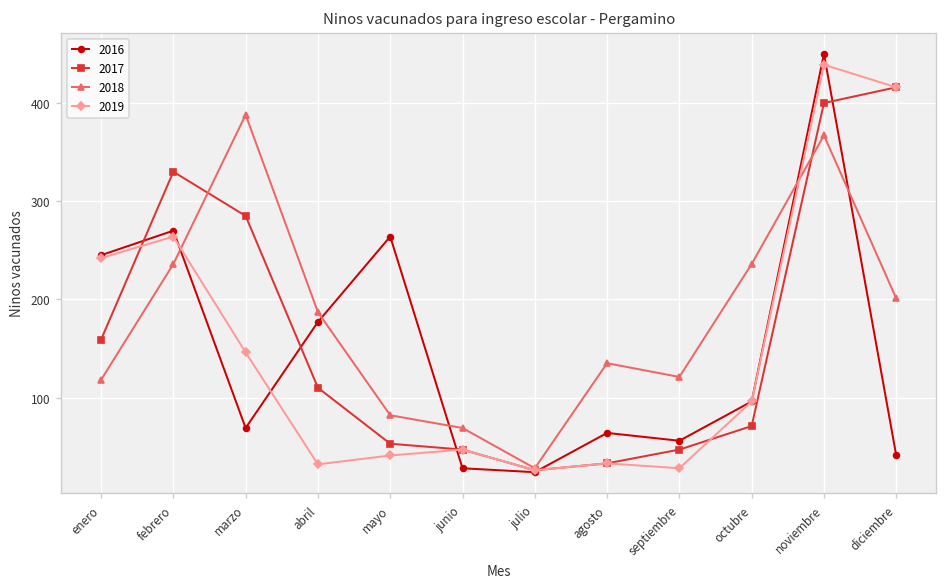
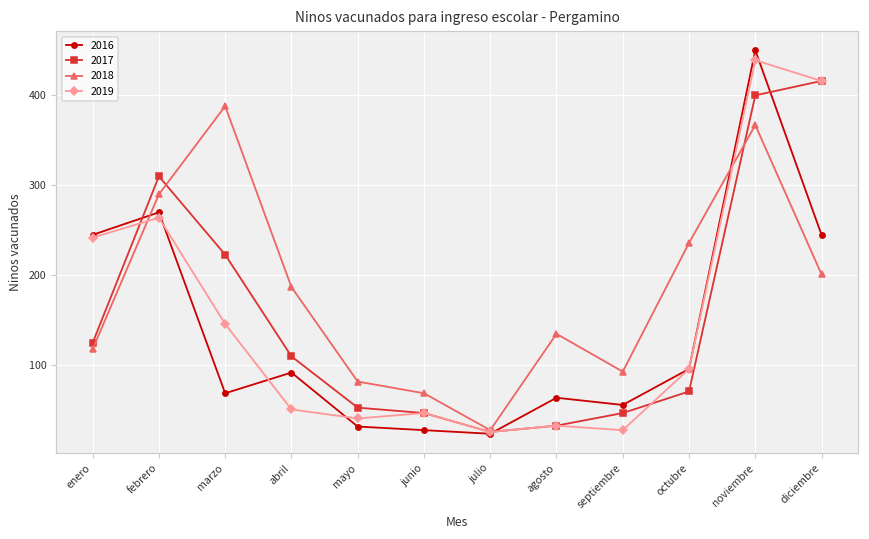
2017, enero: 160 -> 130
2017, febrero: 330 -> 310
2018, febrero: 240 -> 290
2017, marzo: 290 -> 220
2016, abril: 180 -> 90
2019, abril: 30 -> 50
2016, mayo: 260 -> 30
2018, septiembre: 120 -> 90
2016, diciembre: 40 -> 250
